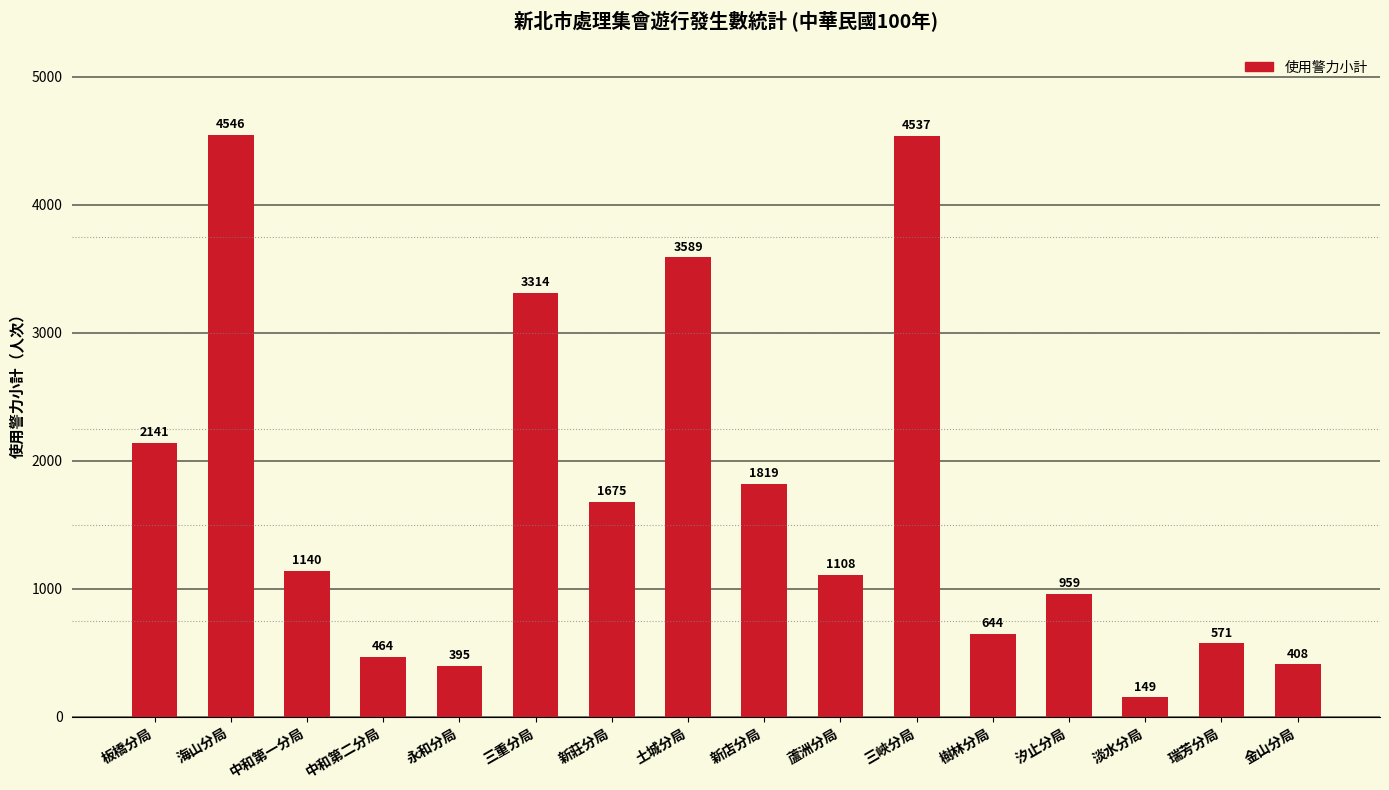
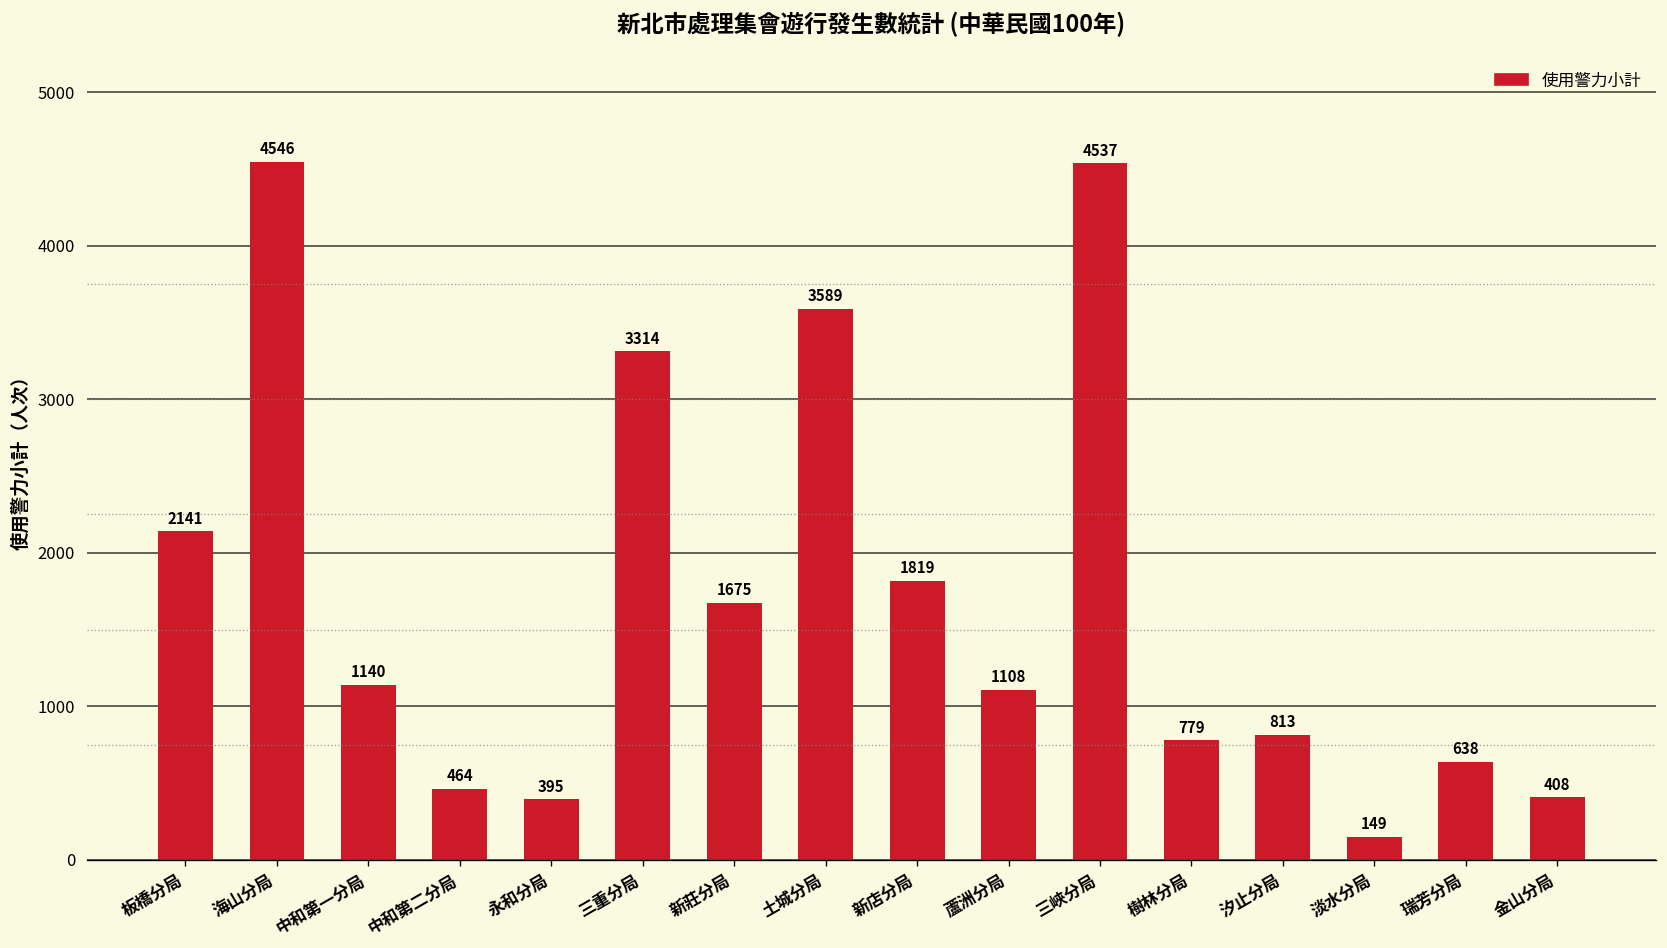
樹林分局: 644 -> 779
汐止分局: 959 -> 813
瑞芳分局: 571 -> 638
